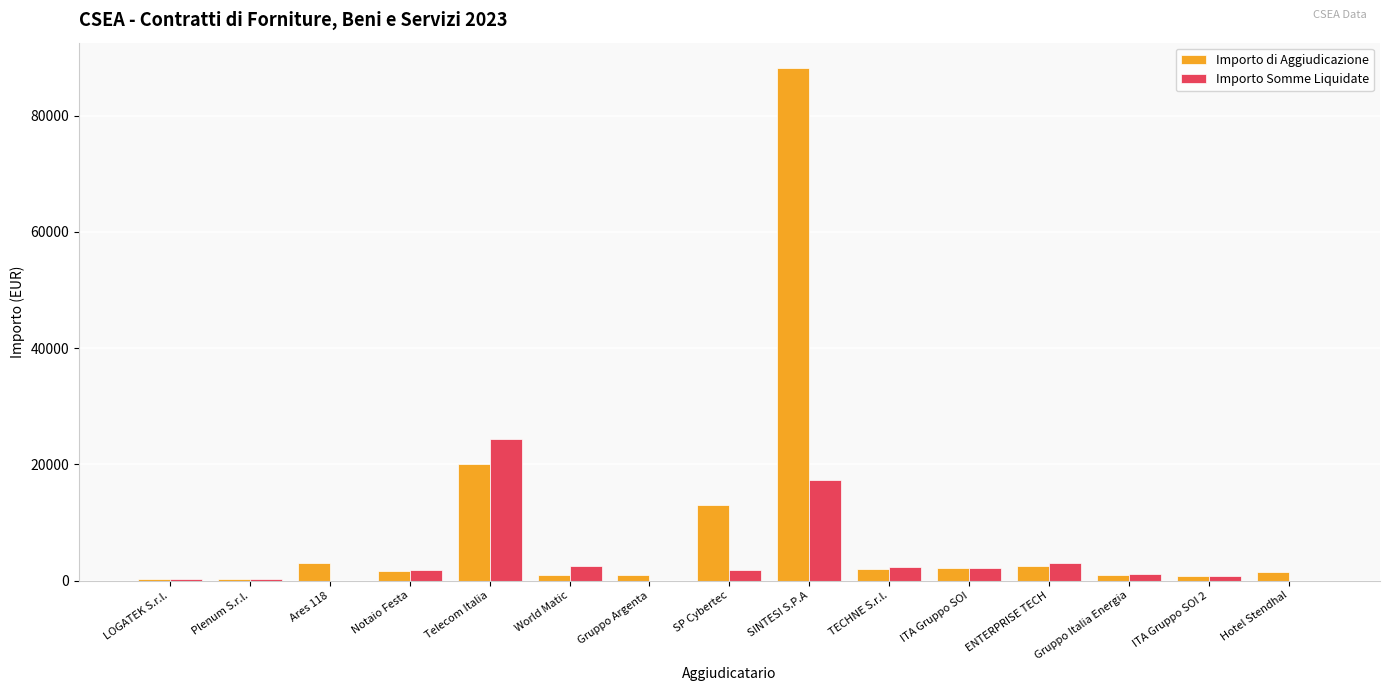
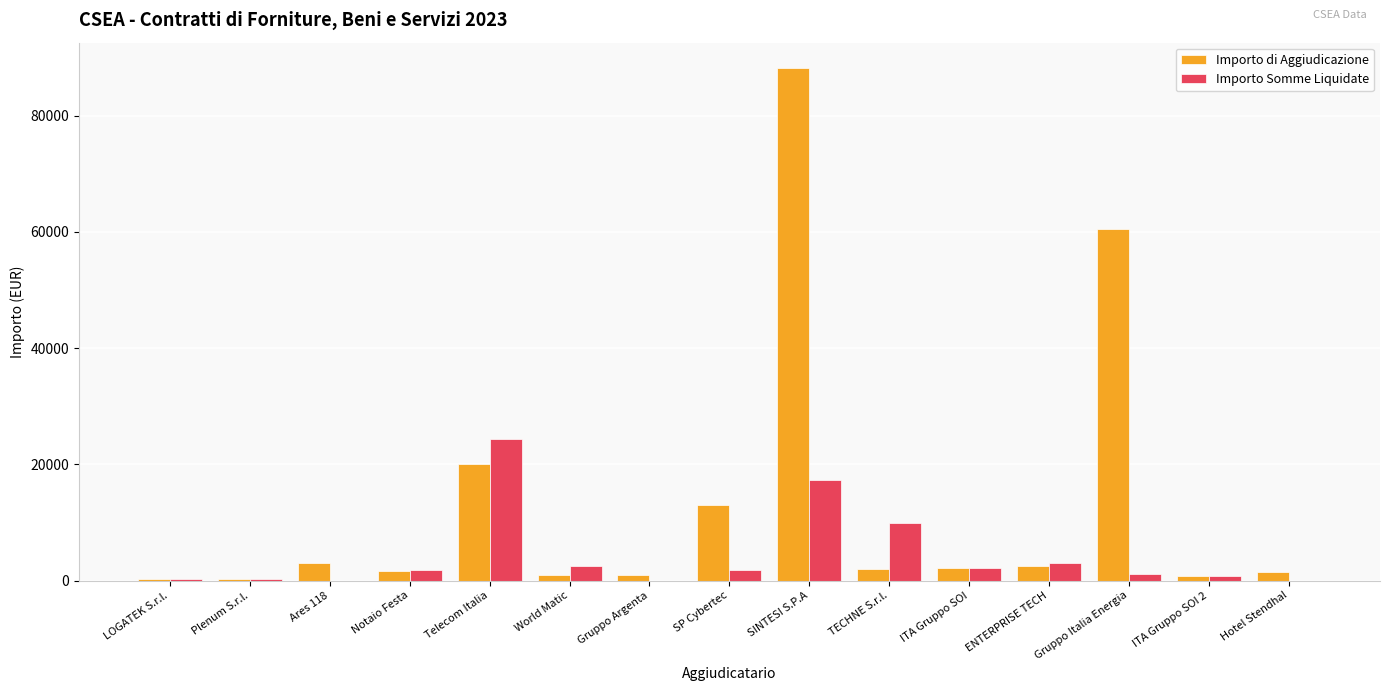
Importo Somme Liquidate, TECHNE S.r.l.: 2000 -> 10000
Importo di Aggiudicazione, Gruppo Italia Energia: 1000 -> 60000
